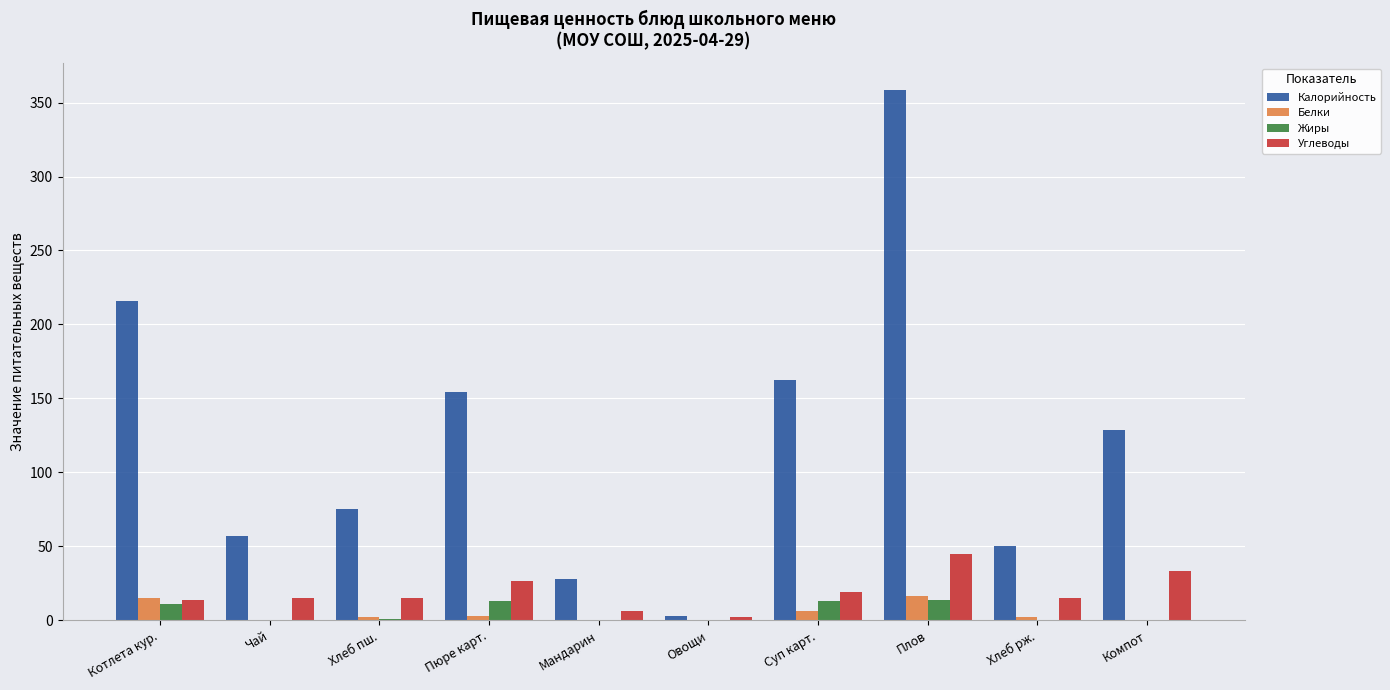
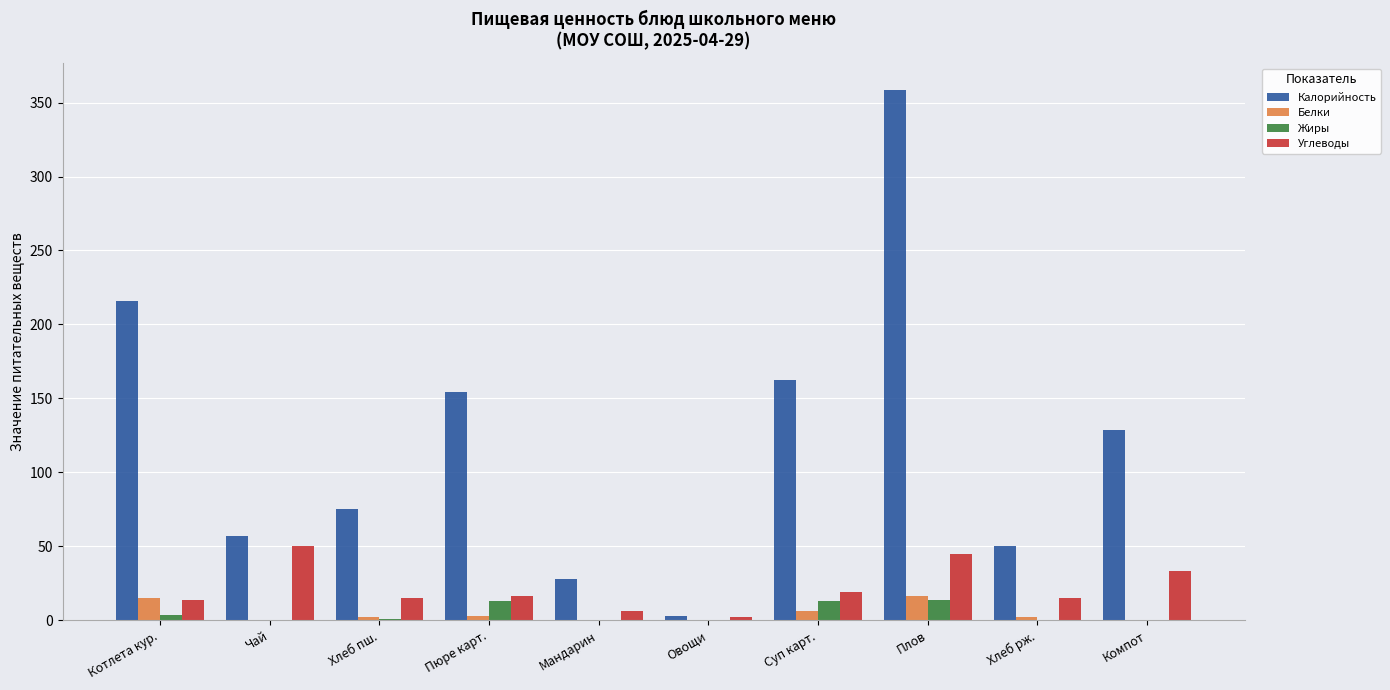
Жиры, Котлета кур.: 11 -> 3
Углеводы, Чай: 15 -> 50
Углеводы, Пюре карт.: 26 -> 17
